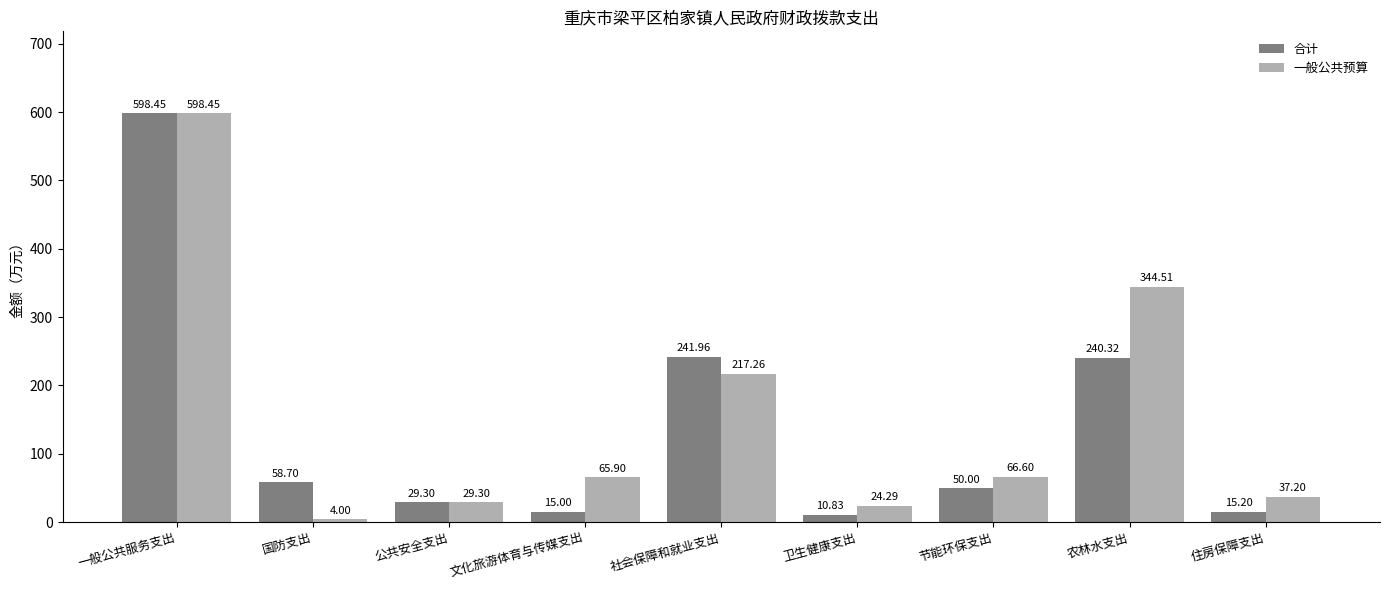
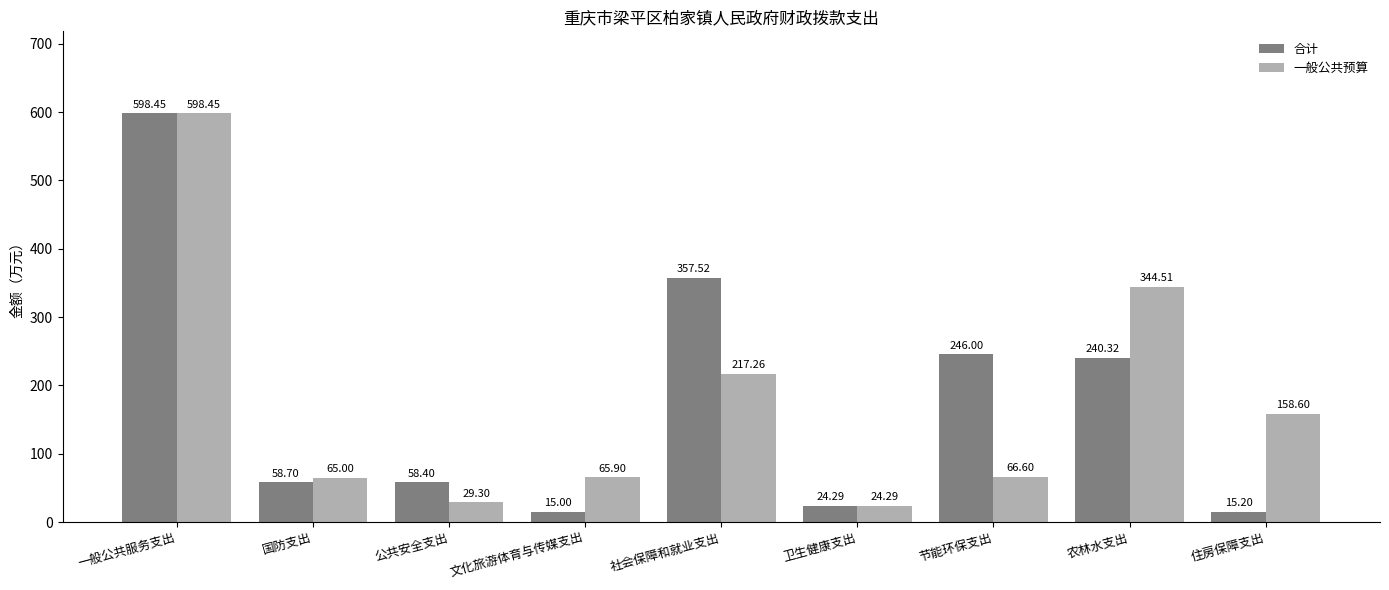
一般公共预算, 国防支出: 4.00 -> 65.00
合计, 公共安全支出: 29.30 -> 58.40
合计, 社会保障和就业支出: 241.96 -> 357.52
合计, 卫生健康支出: 10.83 -> 24.29
合计, 节能环保支出: 50.00 -> 246.00
一般公共预算, 住房保障支出: 37.20 -> 158.60
